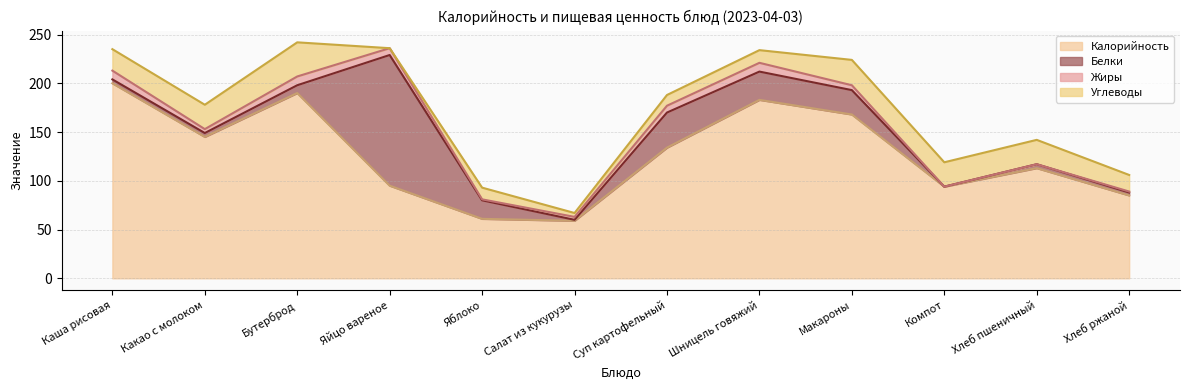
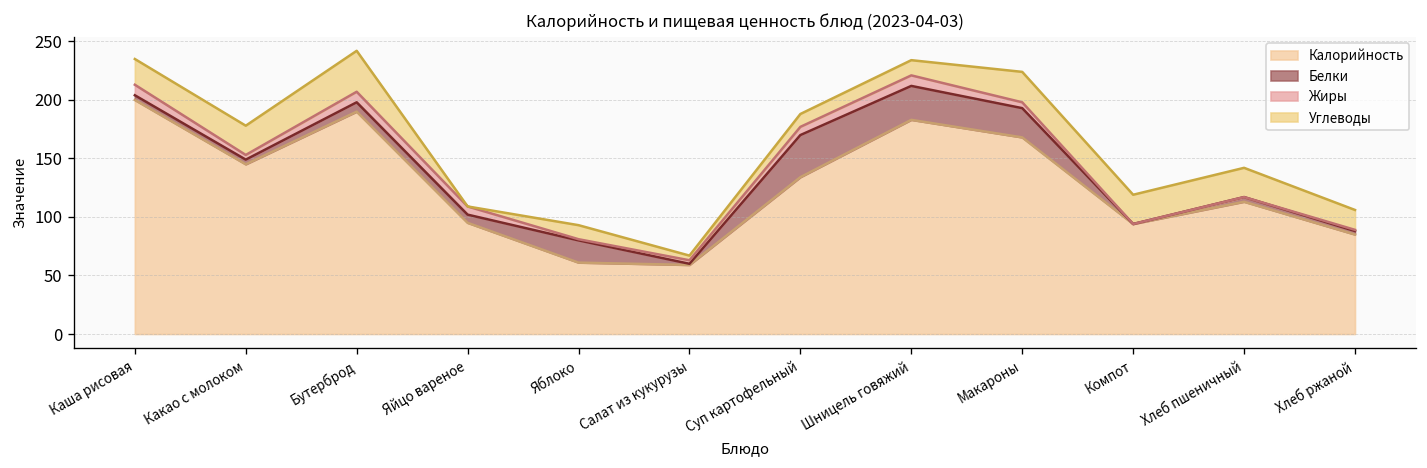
Белки, Яйцо вареное: 130 -> 10
